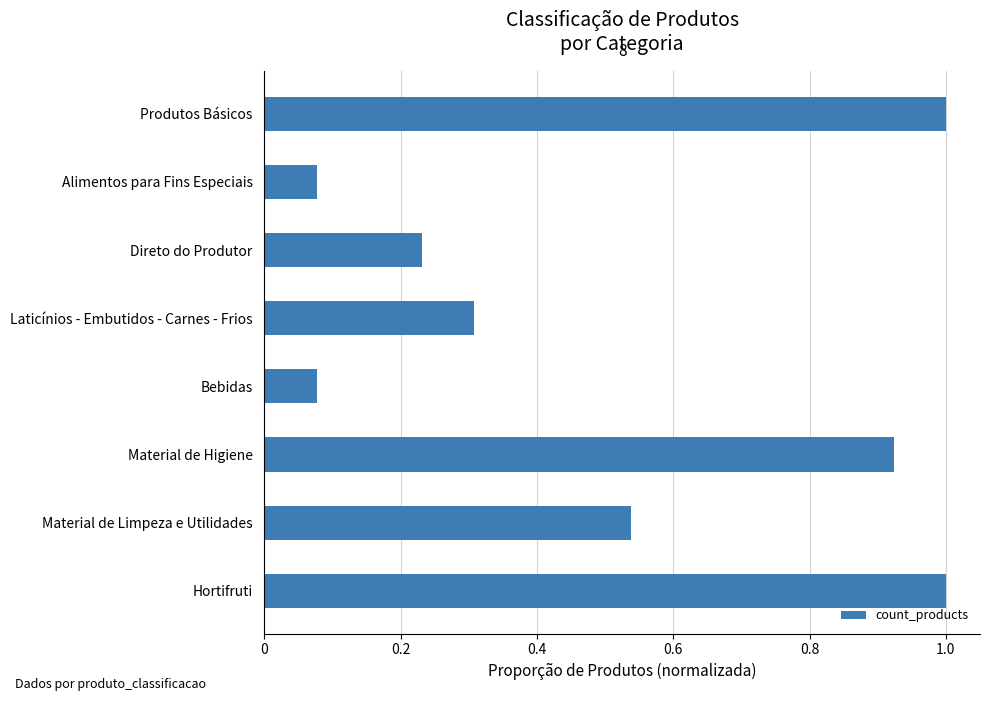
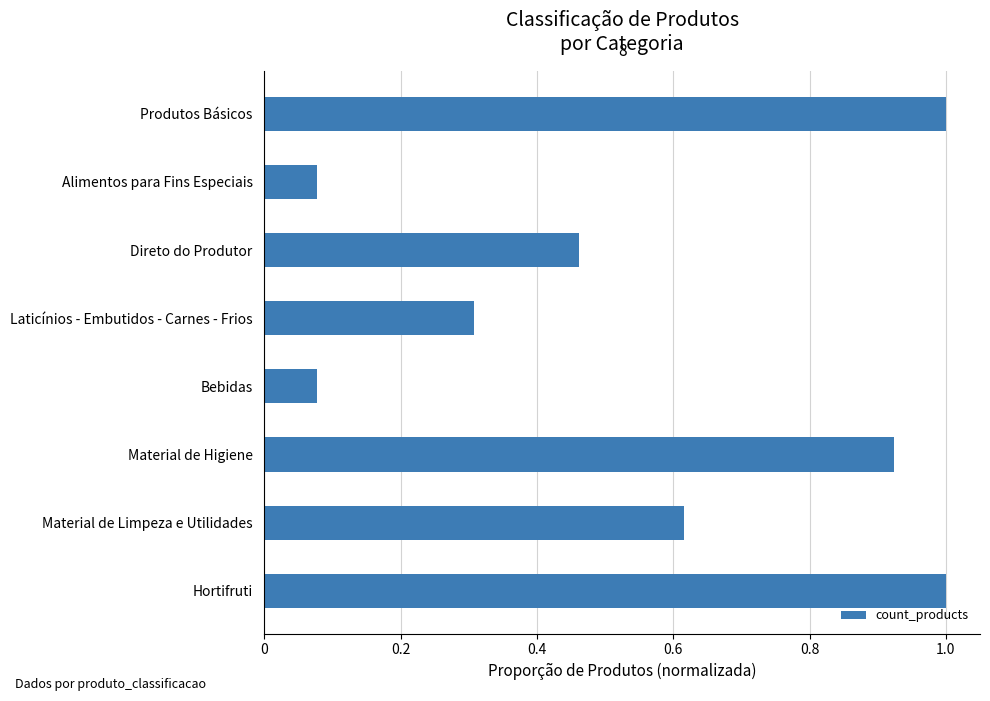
Direto do Produtor: 0.23 -> 0.46
Material de Limpeza e Utilidades: 0.54 -> 0.62
